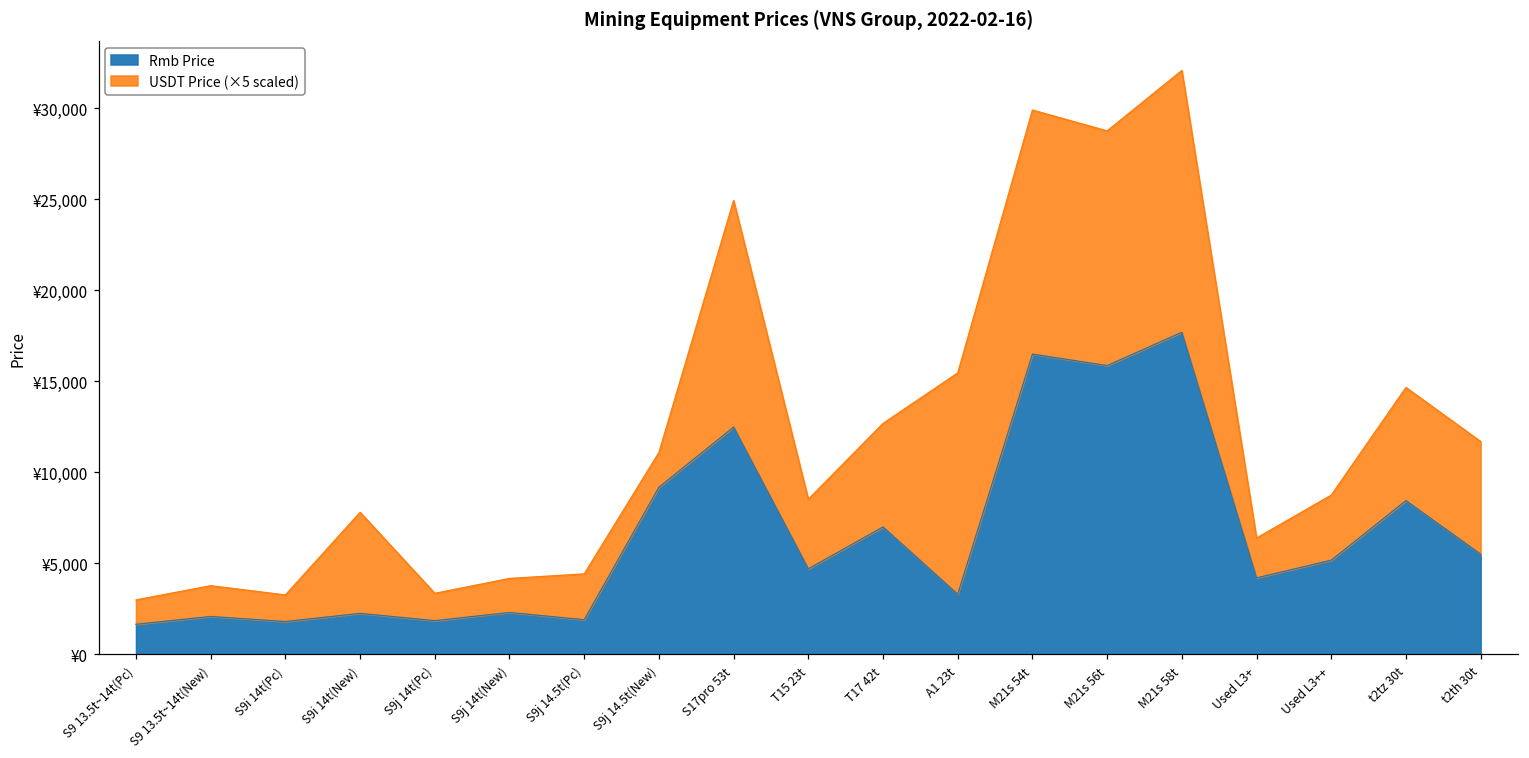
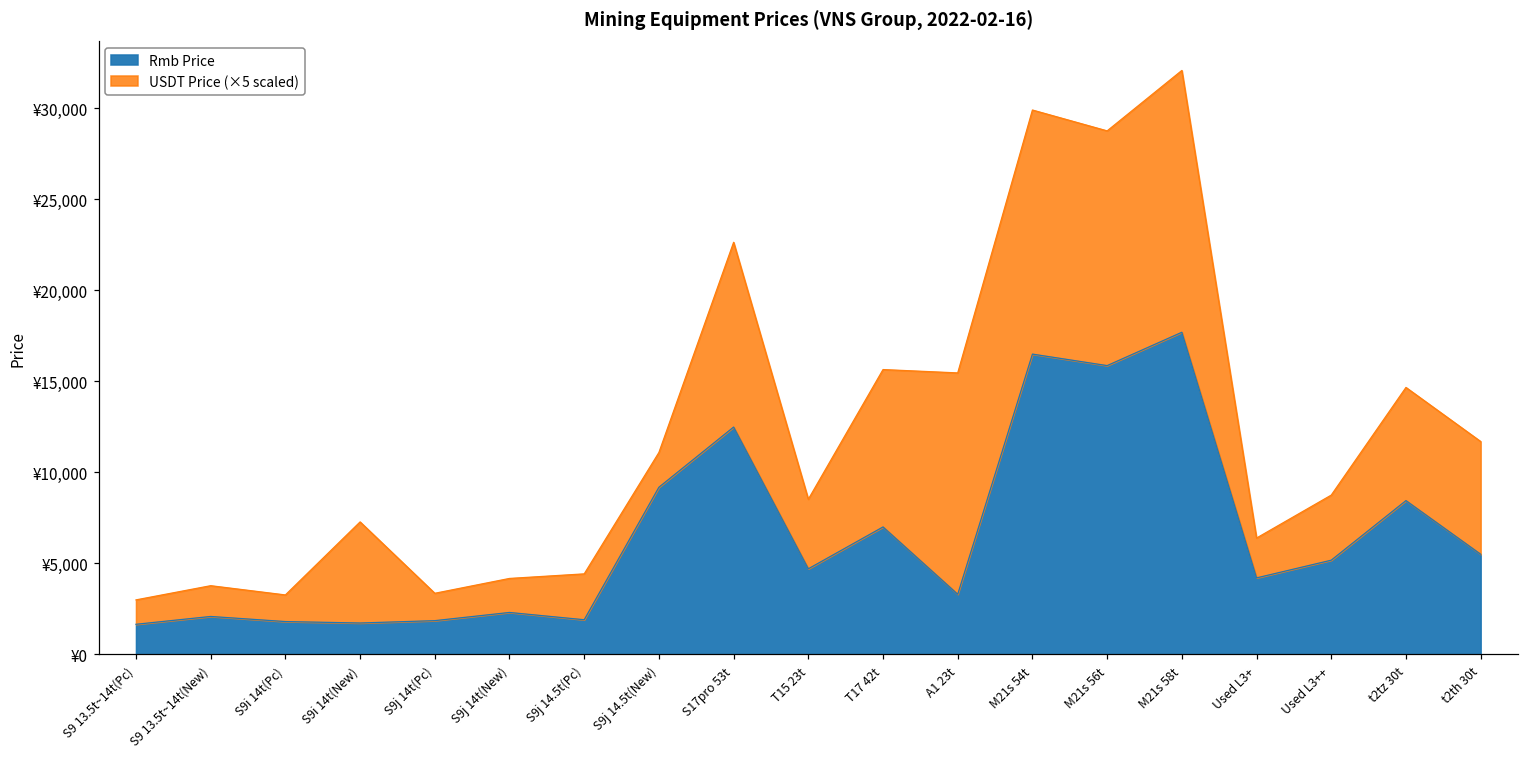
Rmb Price, S9i 14t(New): ¥2,300 -> ¥1,700
USDT Price (×5 scaled), S17pro 53t: ¥12,500 -> ¥10,200
USDT Price (×5 scaled), T17 42t: ¥5,700 -> ¥8,700
